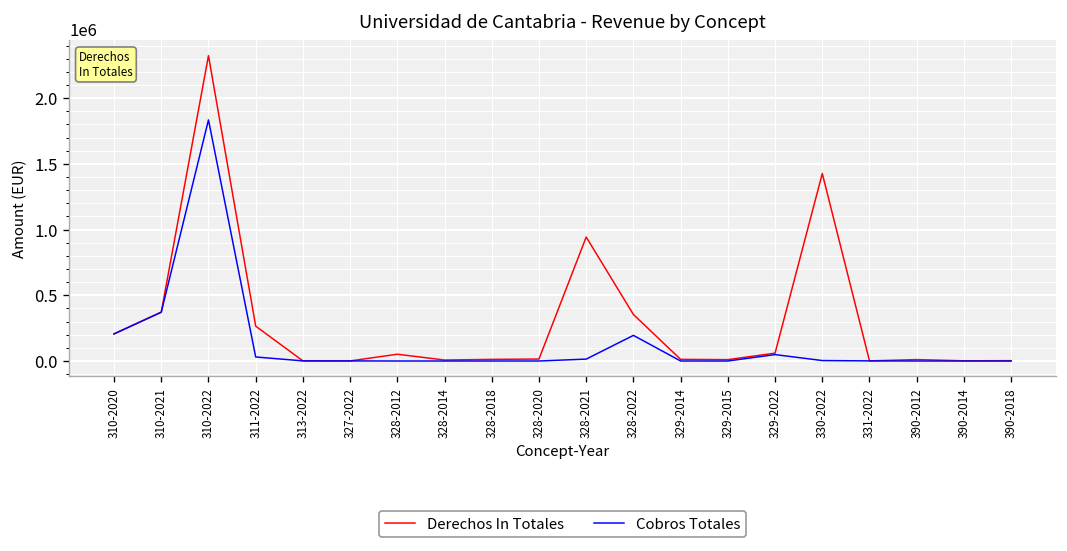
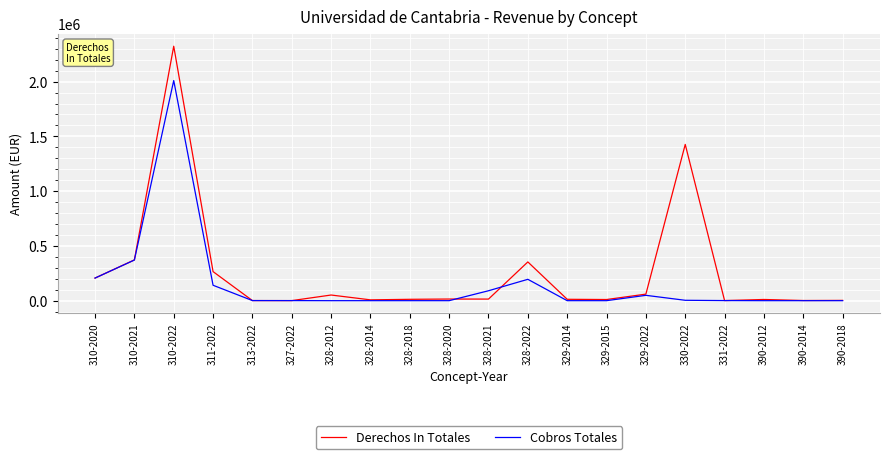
Cobros Totales, 310-2022: 1830000 -> 2010000
Cobros Totales, 311-2022: 30000 -> 140000
Derechos In Totales, 328-2021: 940000 -> 10000
Cobros Totales, 328-2021: 10000 -> 90000
